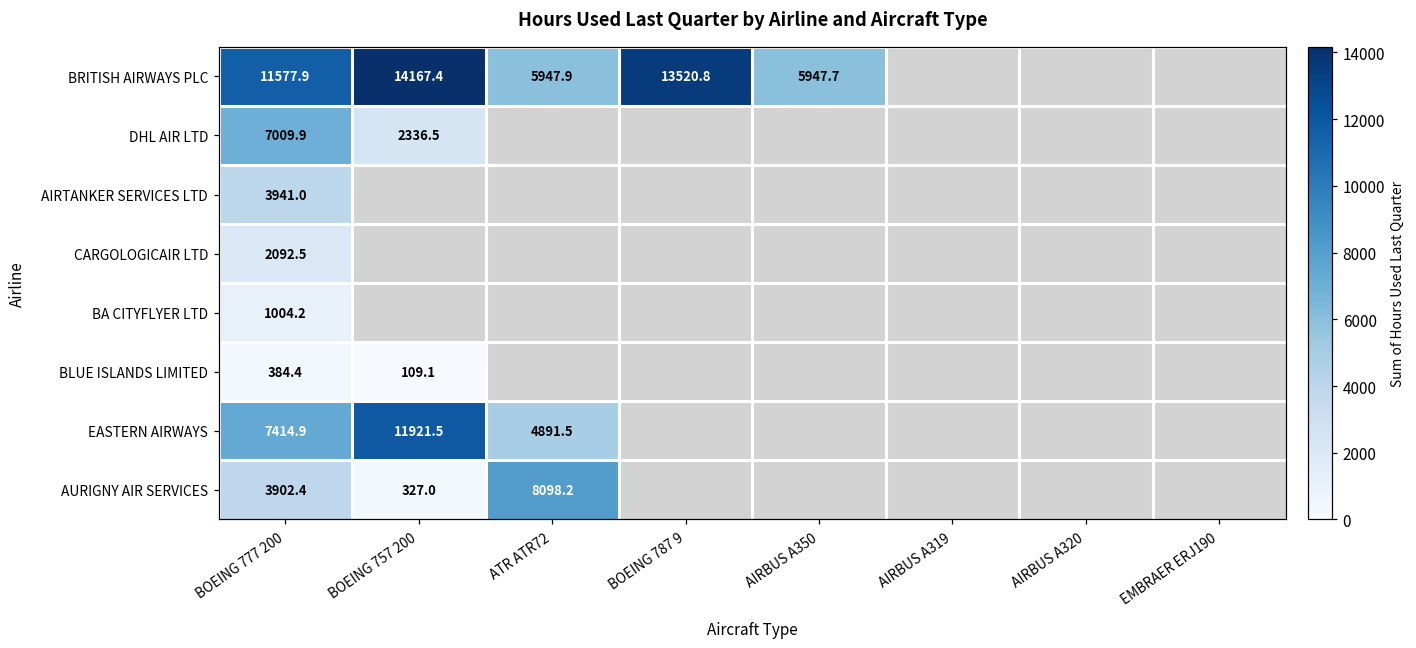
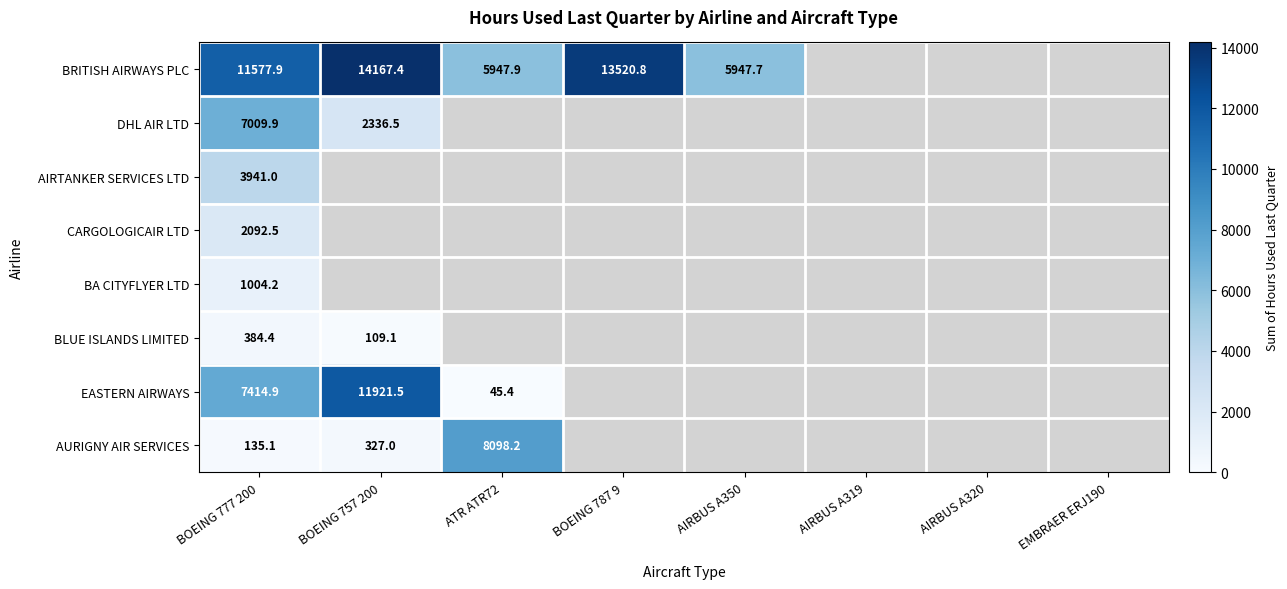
EASTERN AIRWAYS, ATR ATR72: 4891.5 -> 45.4
AURIGNY AIR SERVICES, BOEING 777 200: 3902.4 -> 135.1
